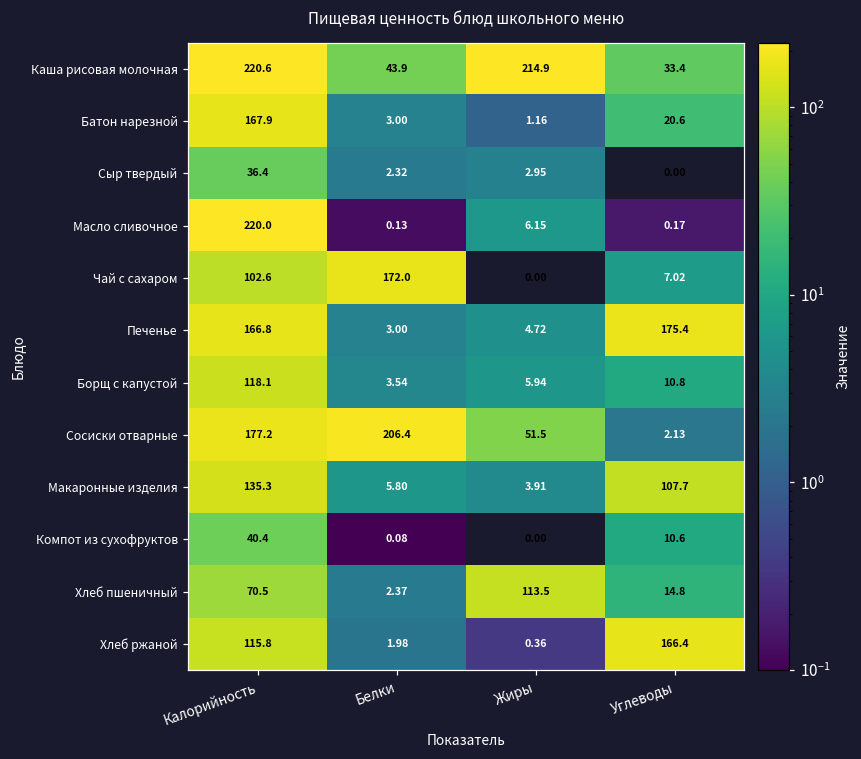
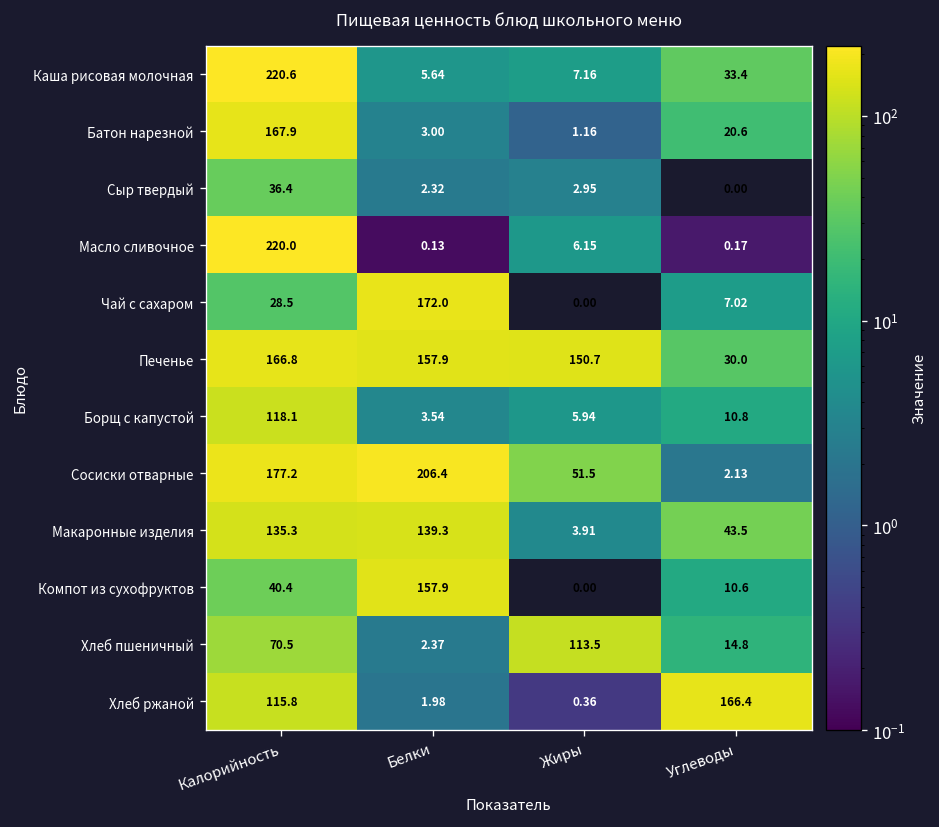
Каша рисовая молочная, Белки: 43.9 -> 5.64
Каша рисовая молочная, Жиры: 214.9 -> 7.16
Чай с сахаром, Калорийность: 102.6 -> 28.5
Печенье, Белки: 3.00 -> 157.9
Печенье, Жиры: 4.72 -> 150.7
Печенье, Углеводы: 175.4 -> 30.0
Макаронные изделия, Белки: 5.80 -> 139.3
Макаронные изделия, Углеводы: 107.7 -> 43.5
Компот из сухофруктов, Белки: 0.08 -> 157.9
